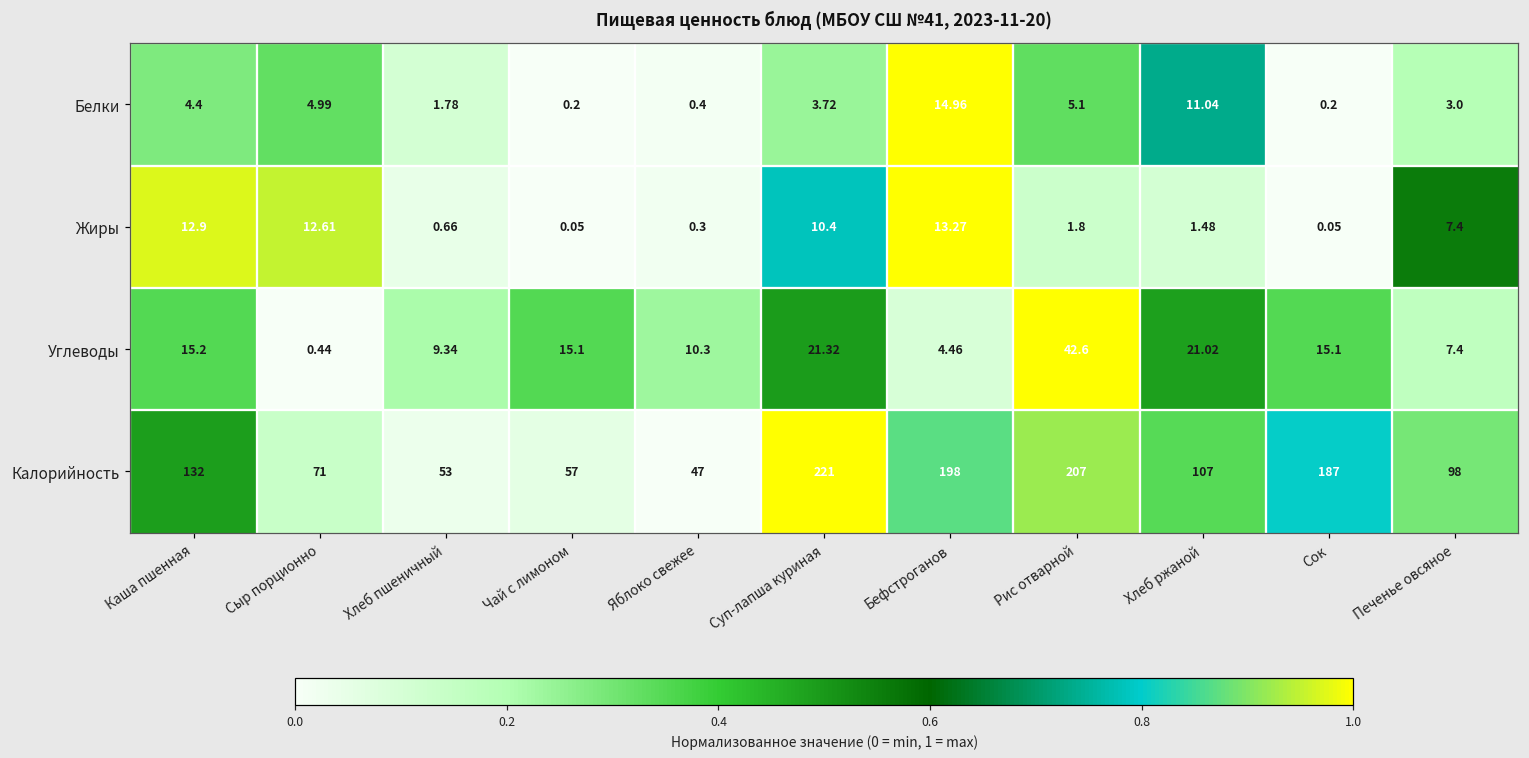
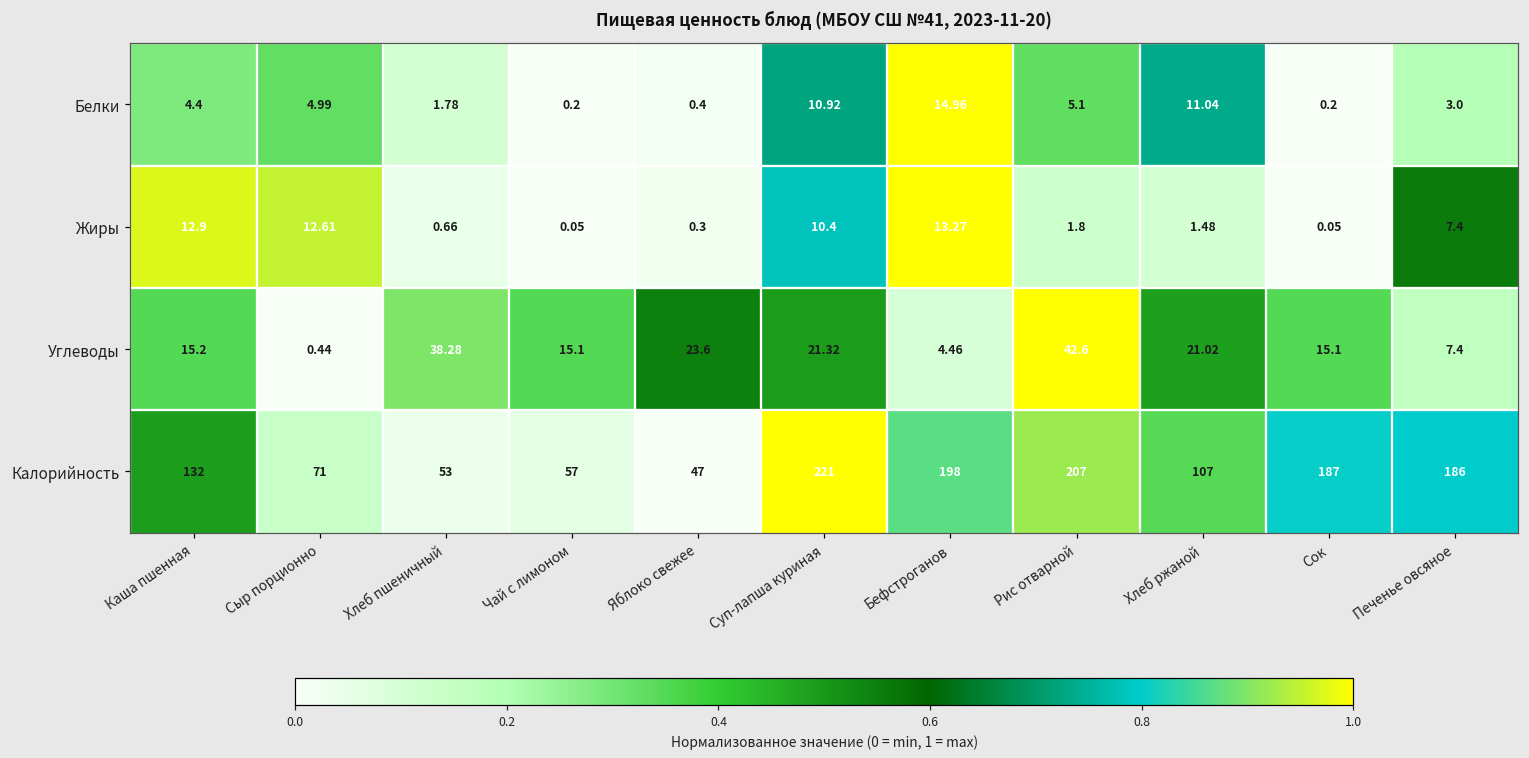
Белки, Суп-лапша куриная: 3.72 -> 10.92
Углеводы, Хлеб пшеничный: 9.34 -> 38.28
Углеводы, Яблоко свежее: 10.3 -> 23.6
Калорийность, Печенье овсяное: 98 -> 186
